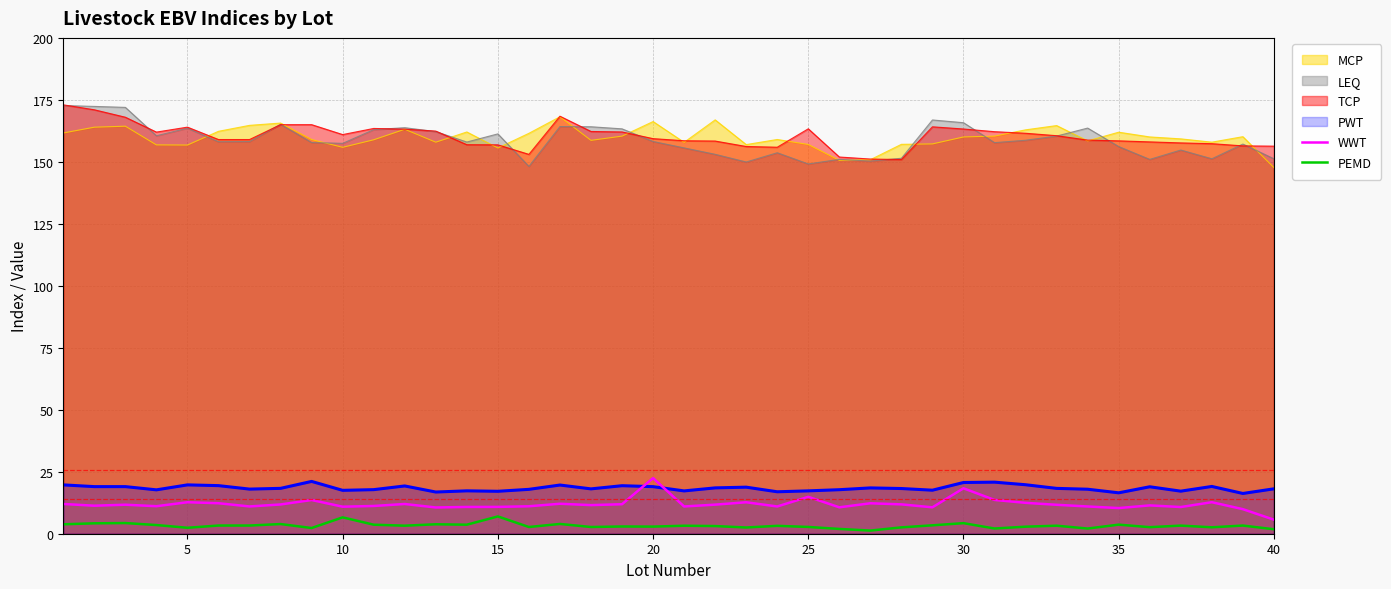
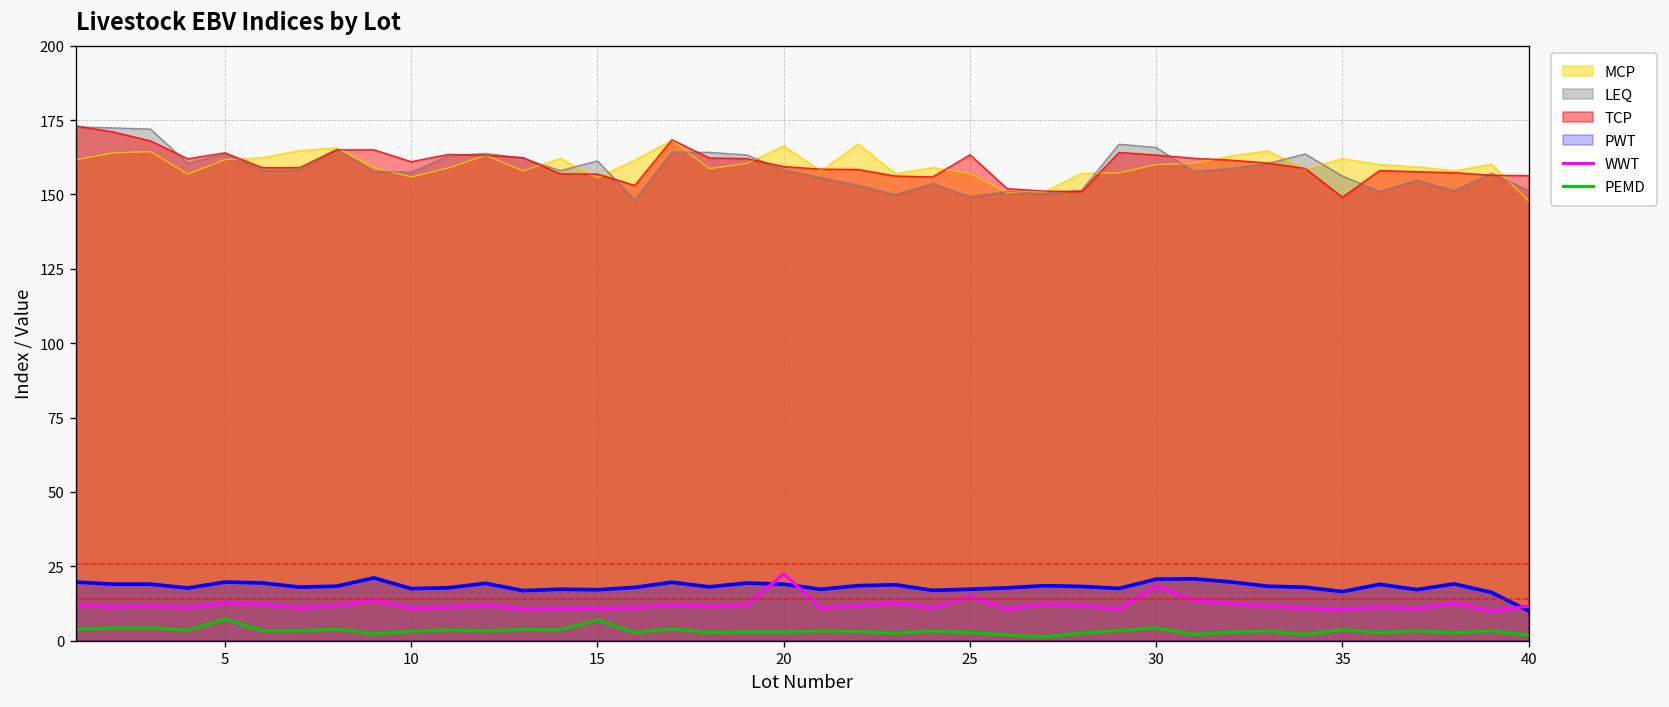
MCP, 5: 157 -> 162
PEMD, 5: 2 -> 7
PEMD, 10: 7 -> 3
TCP, 35: 158 -> 149
PWT, 40: 18 -> 10
WWT, 40: 6 -> 12
